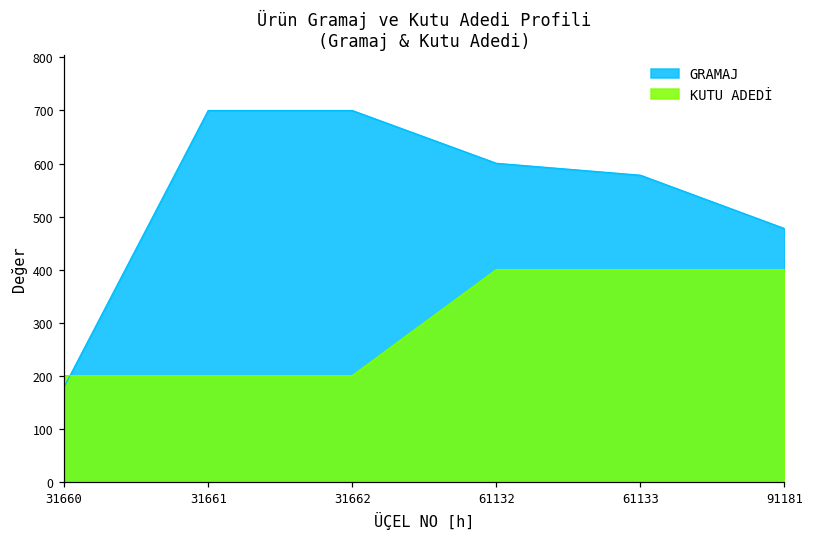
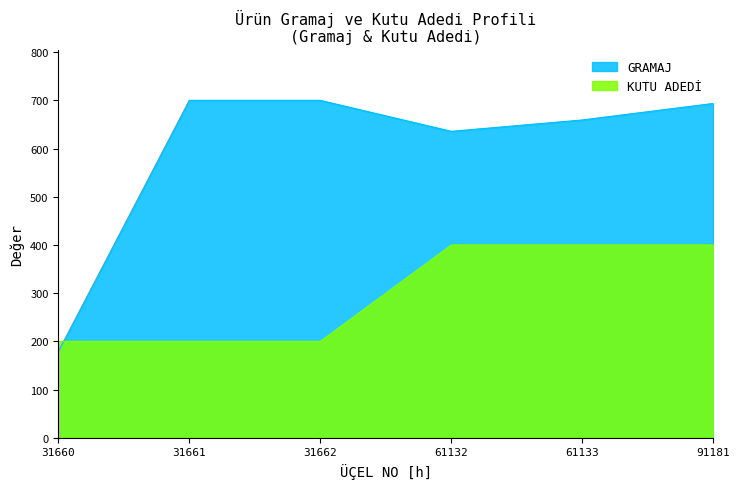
GRAMAJ, 61132: 600 -> 640
GRAMAJ, 61133: 580 -> 660
GRAMAJ, 91181: 480 -> 690
